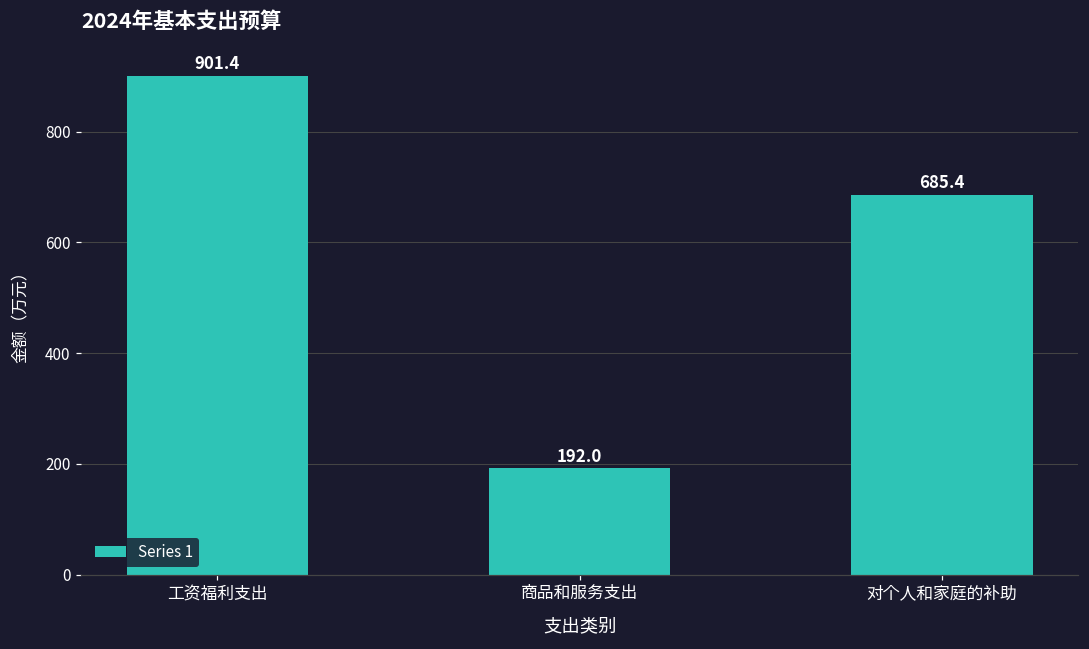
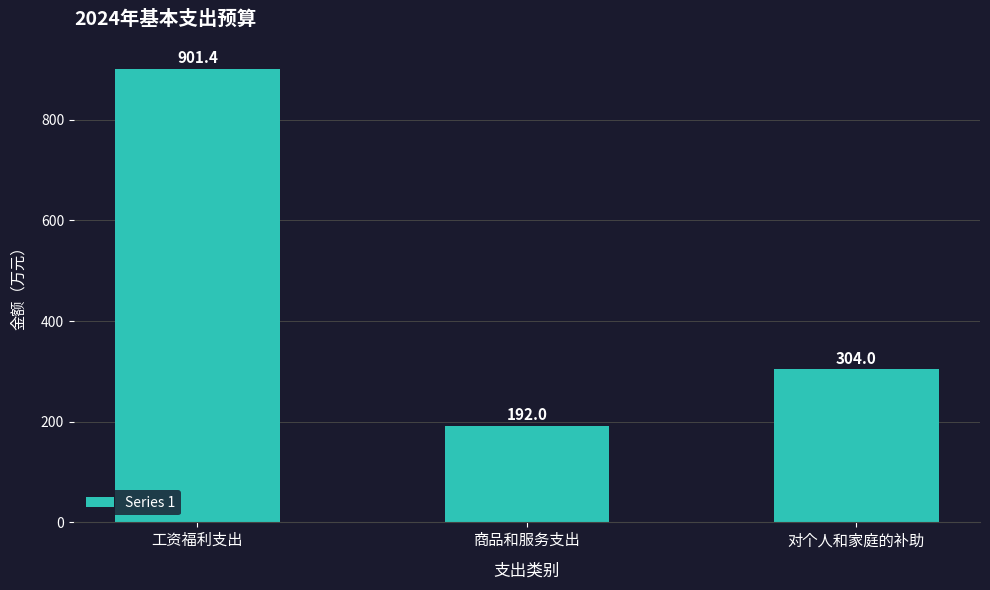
对个人和家庭的补助: 685.4 -> 304.0
